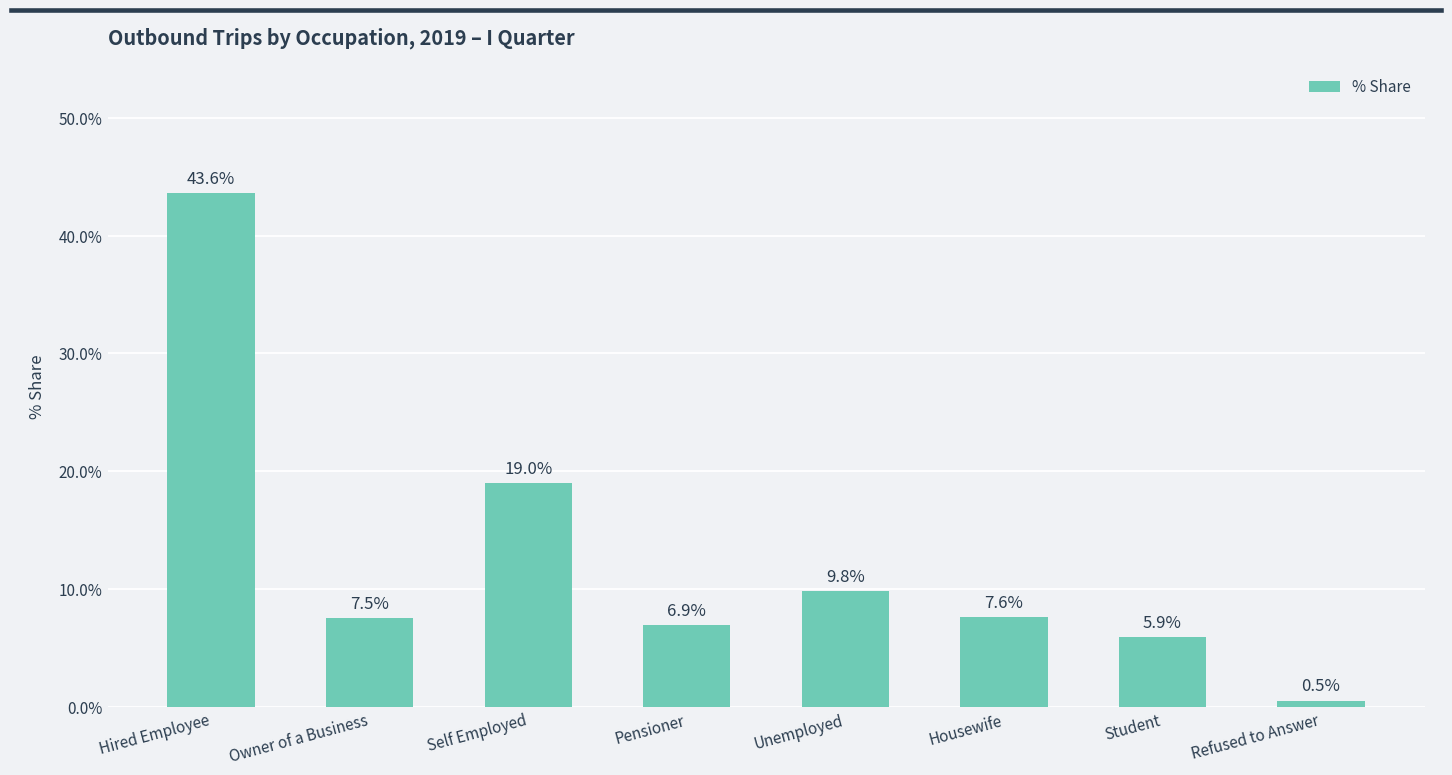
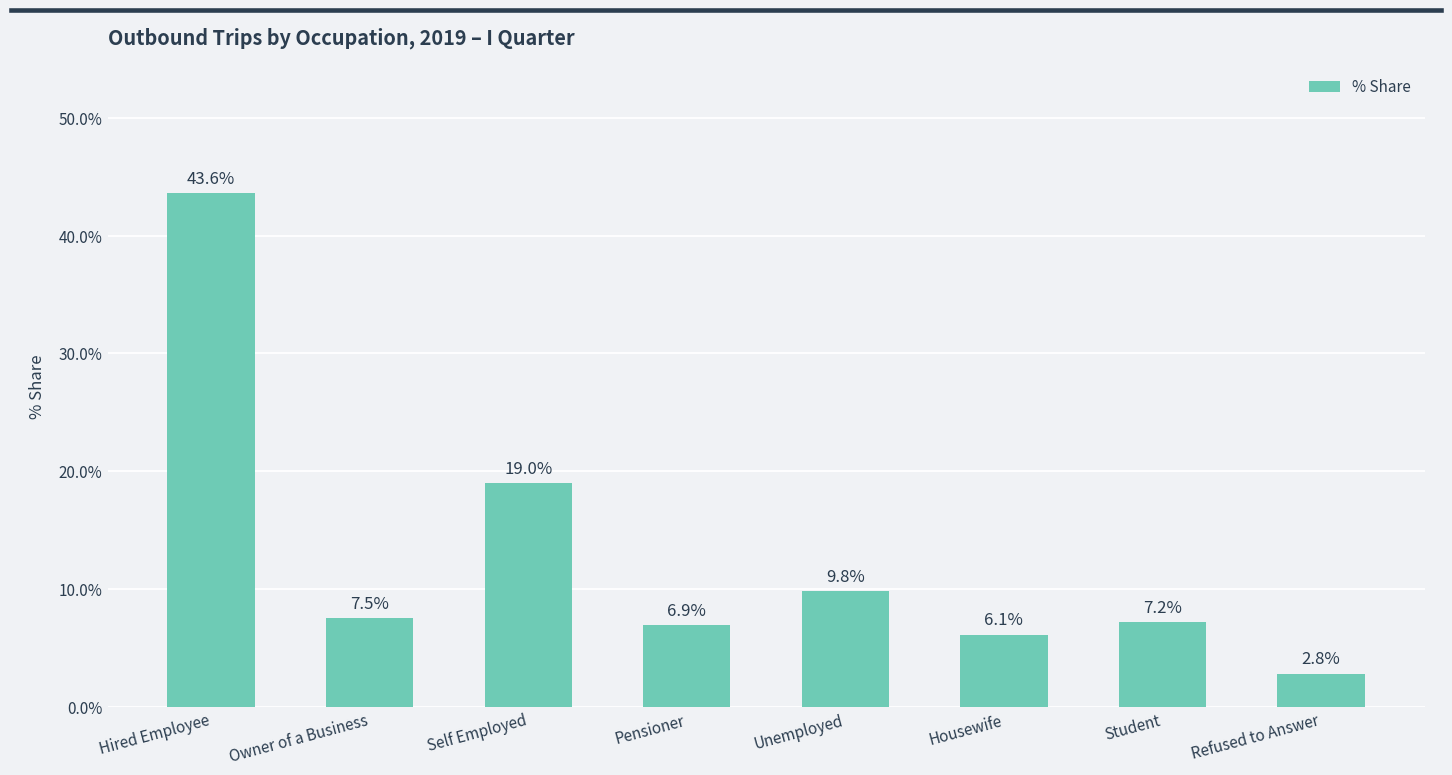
Housewife: 7.6% -> 6.1%
Student: 5.9% -> 7.2%
Refused to Answer: 0.5% -> 2.8%
